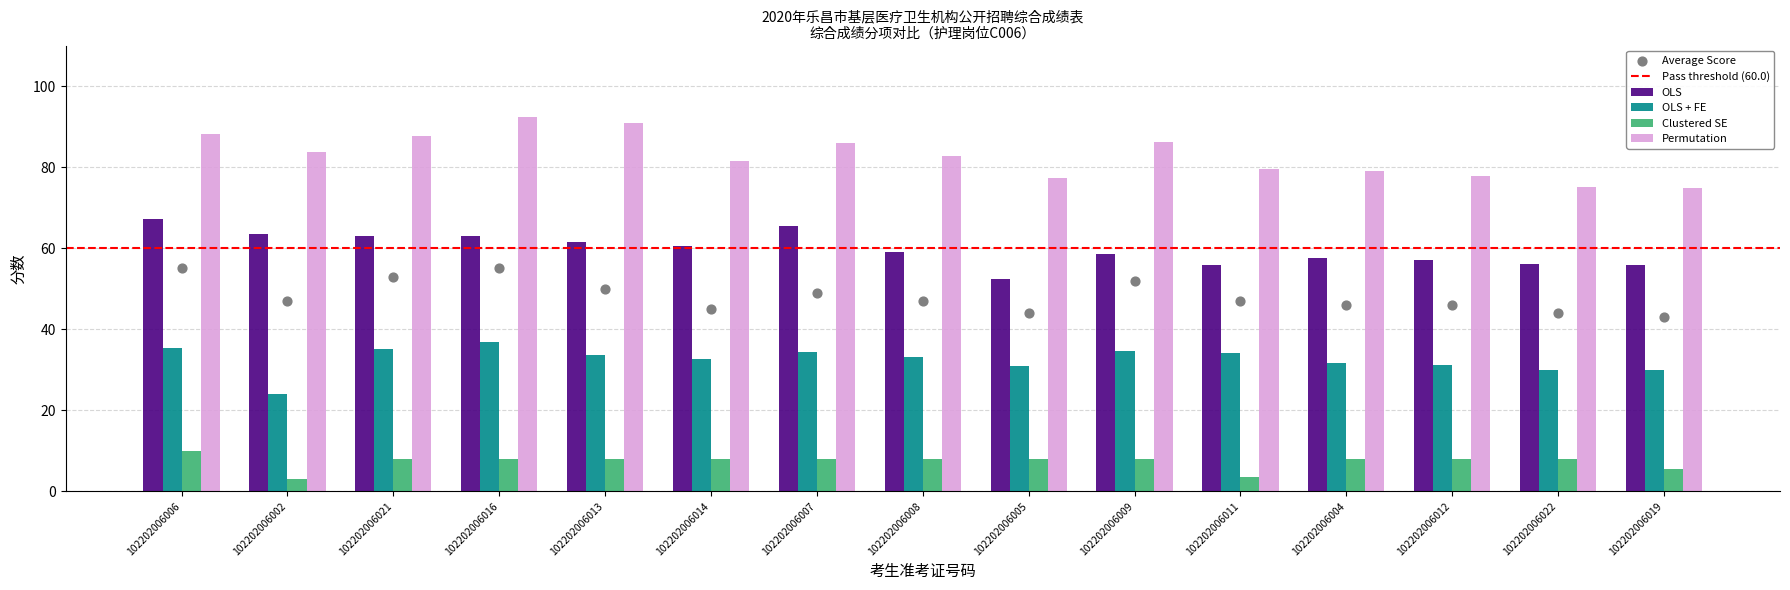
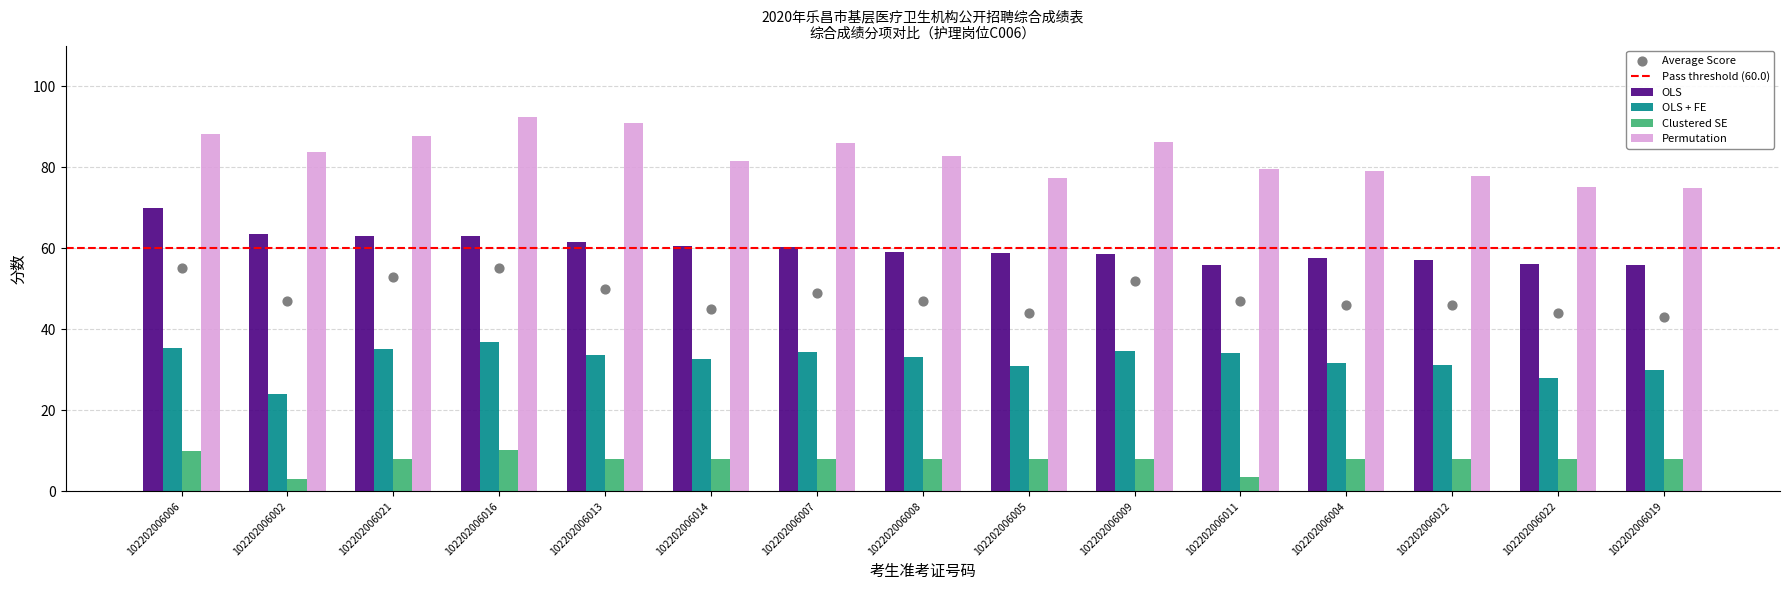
OLS, 102202006006: 67 -> 70
Clustered SE, 102202006016: 8 -> 10
OLS, 102202006007: 65 -> 60
OLS, 102202006005: 52 -> 59
OLS + FE, 102202006022: 30 -> 28
Clustered SE, 102202006019: 6 -> 8
